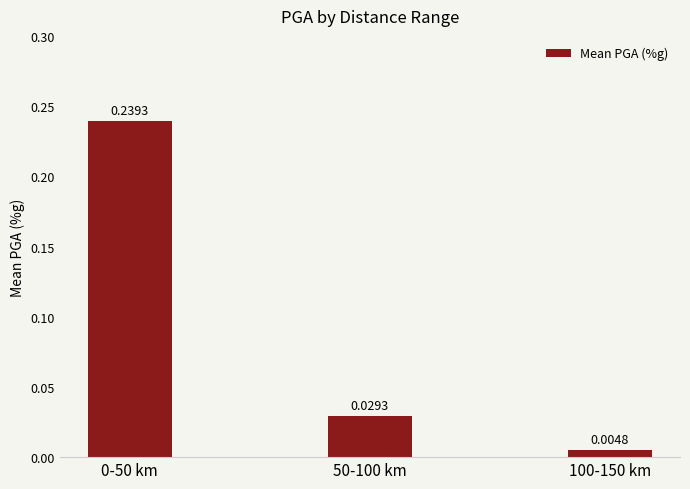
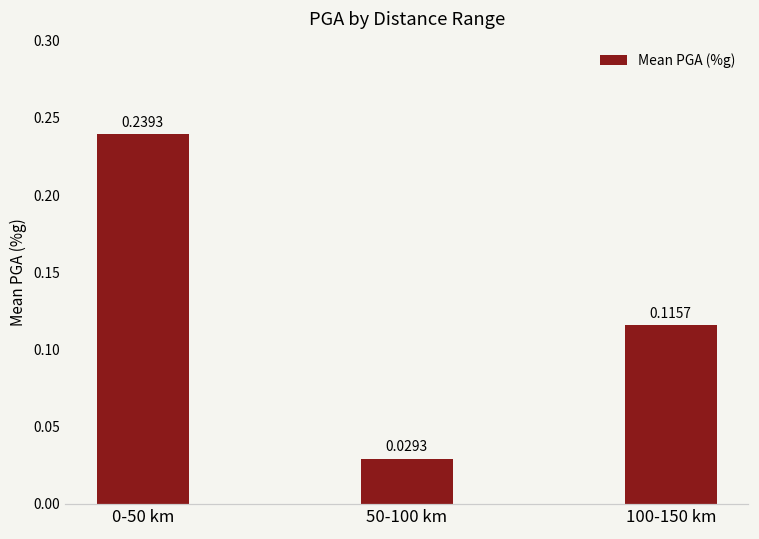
100-150 km: 0.0048 -> 0.1157
